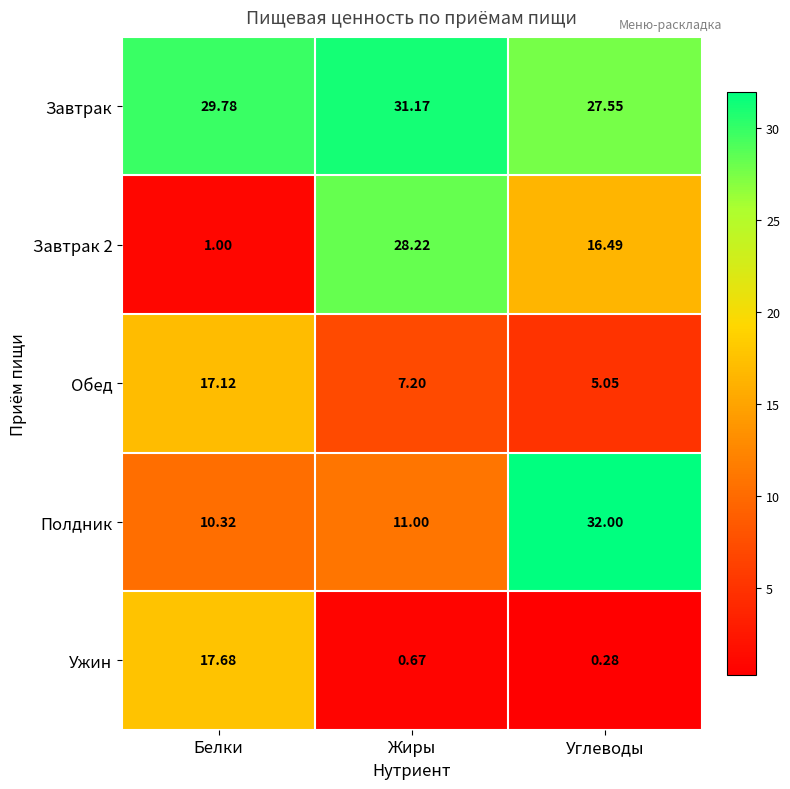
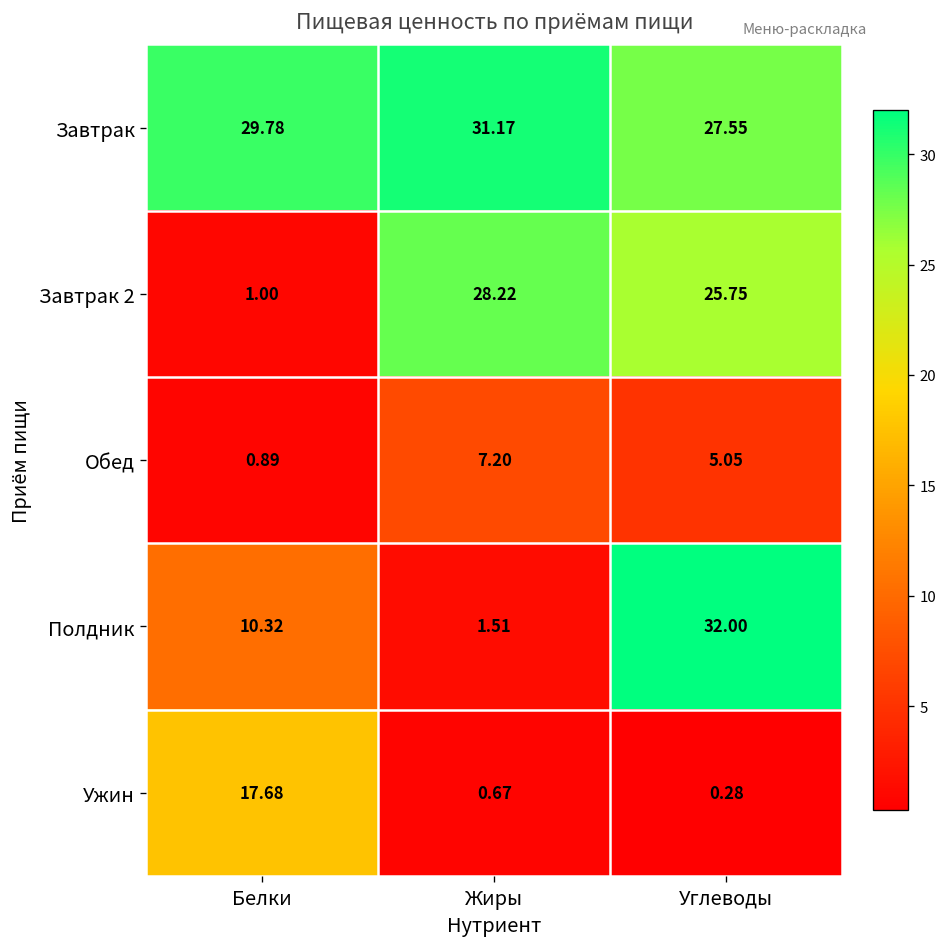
Завтрак 2, Углеводы: 16.49 -> 25.75
Обед, Белки: 17.12 -> 0.89
Полдник, Жиры: 11.00 -> 1.51
